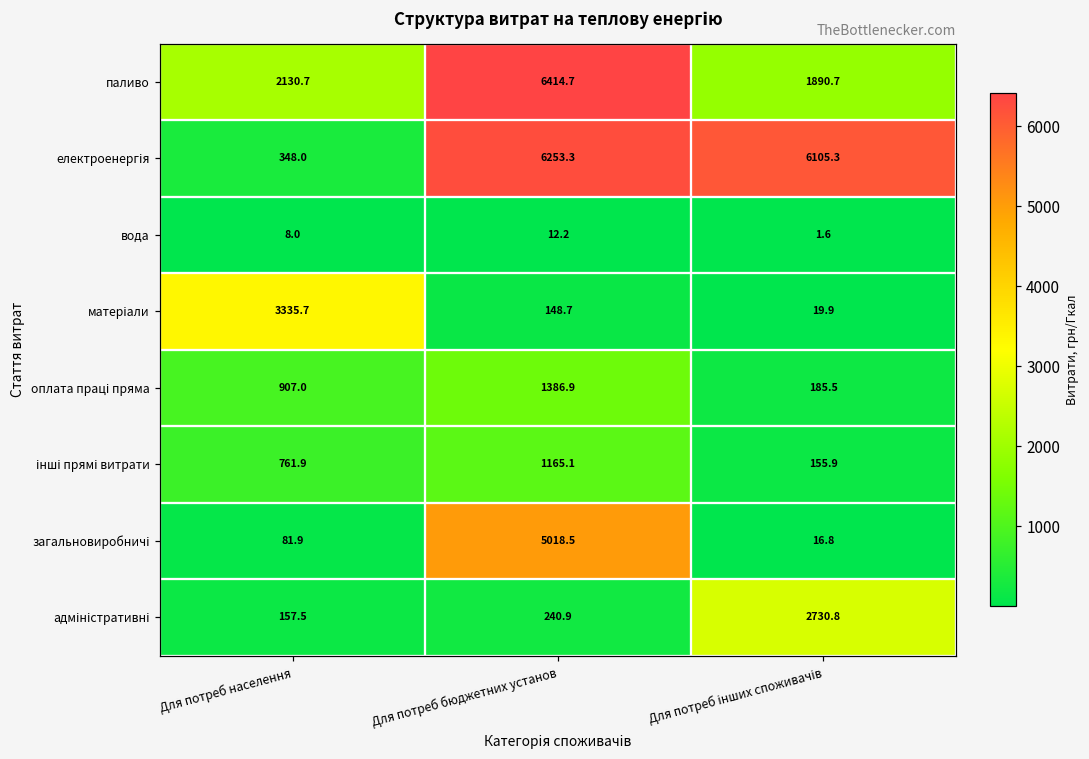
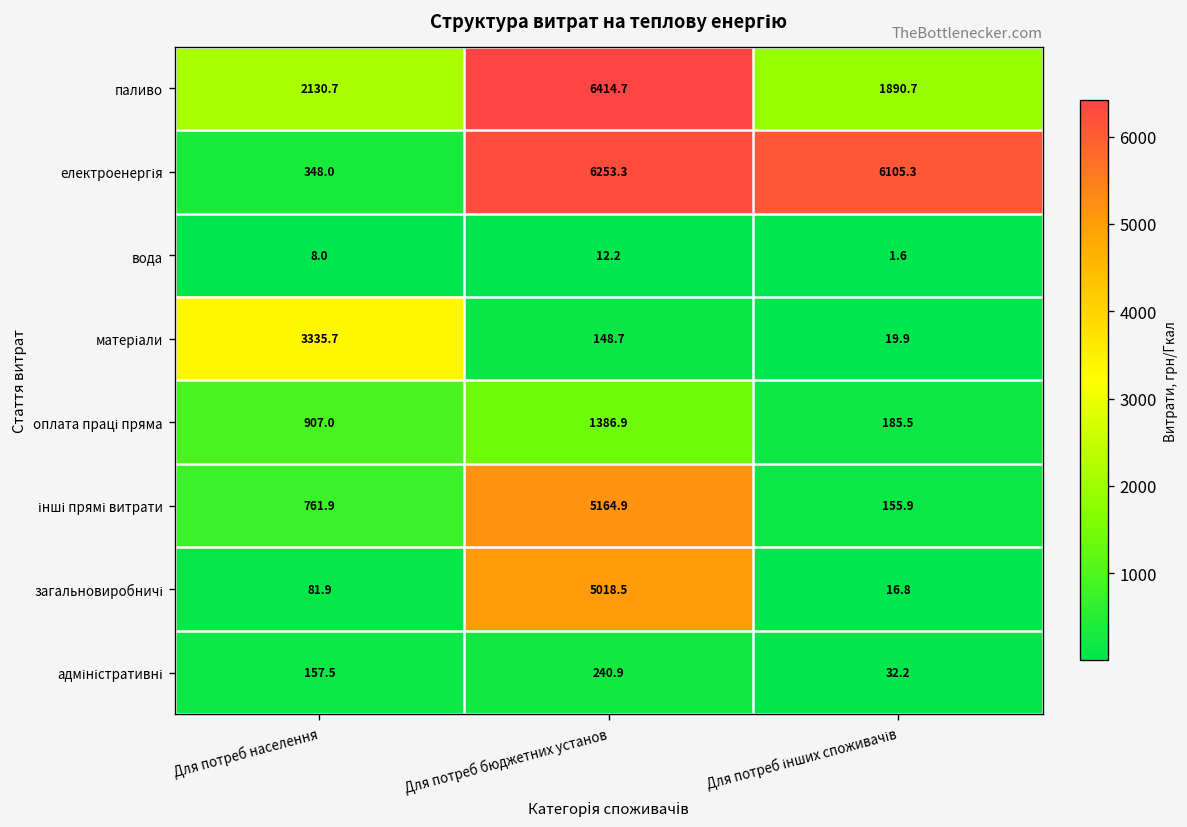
інші прямі витрати, Для потреб бюджетних установ: 1165.1 -> 5164.9
адміністративні, Для потреб інших споживачів: 2730.8 -> 32.2
